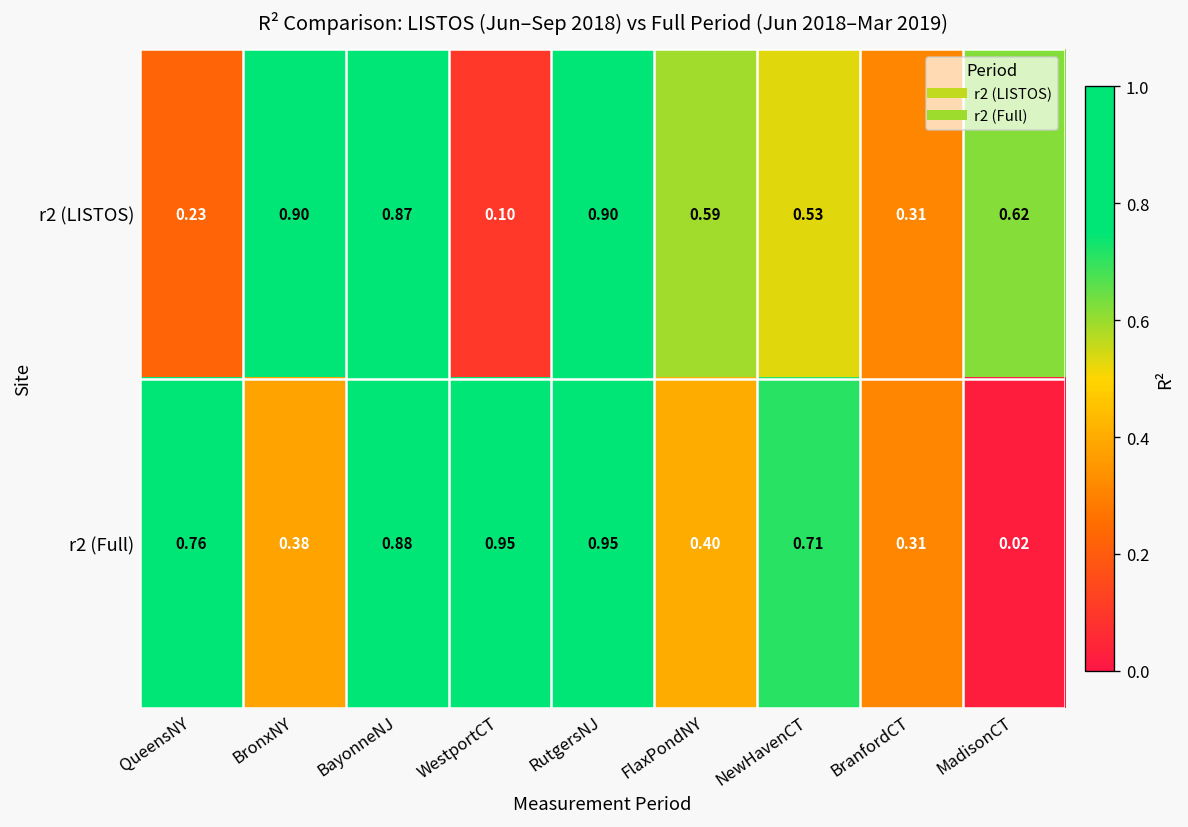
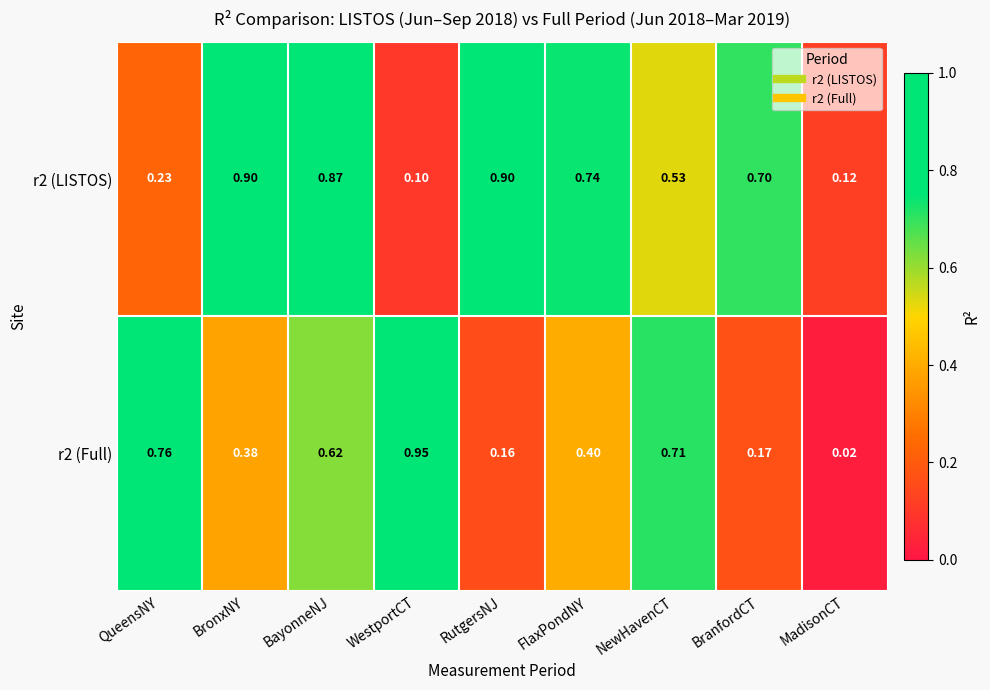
r2 (LISTOS), FlaxPondNY: 0.59 -> 0.74
r2 (LISTOS), BranfordCT: 0.31 -> 0.70
r2 (LISTOS), MadisonCT: 0.62 -> 0.12
r2 (Full), BayonneNJ: 0.88 -> 0.62
r2 (Full), RutgersNJ: 0.95 -> 0.16
r2 (Full), BranfordCT: 0.31 -> 0.17
